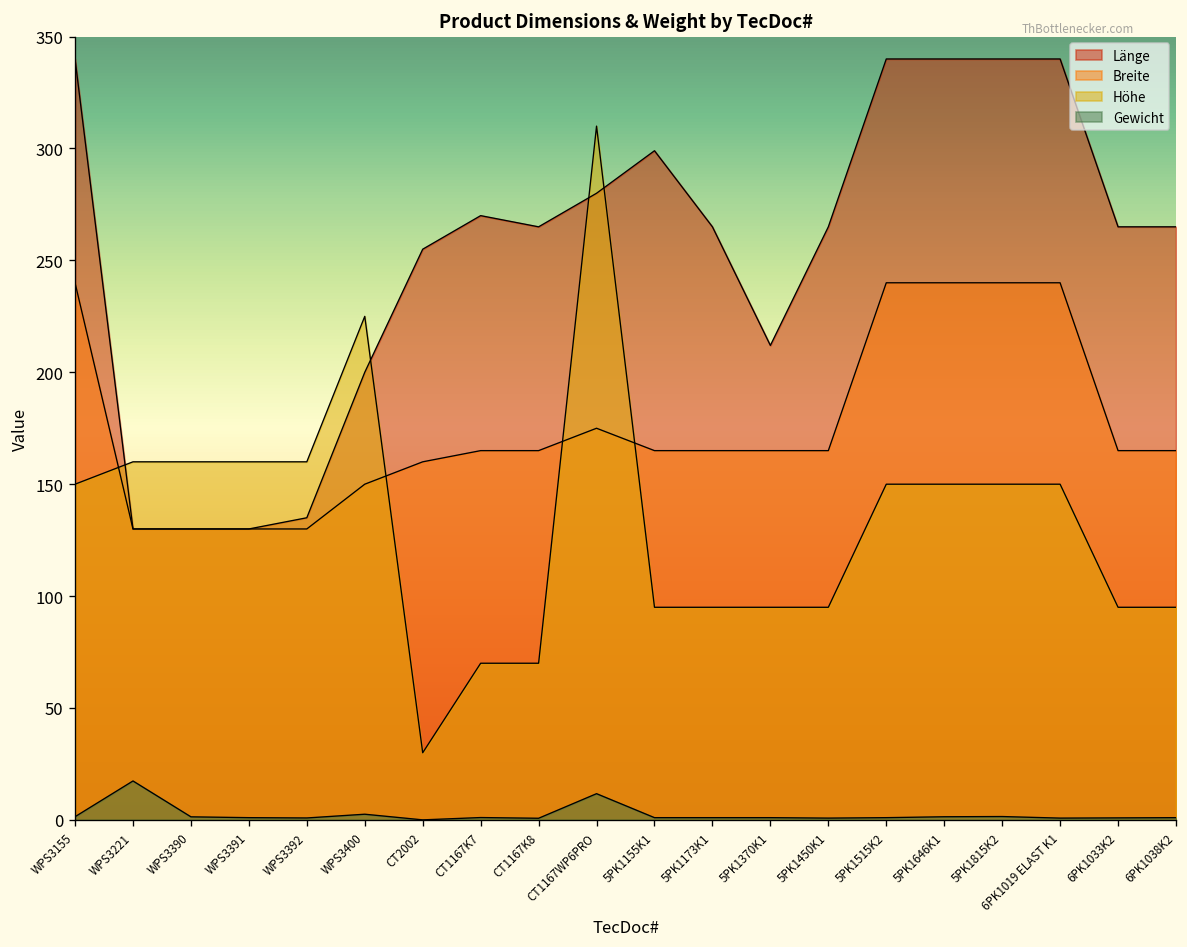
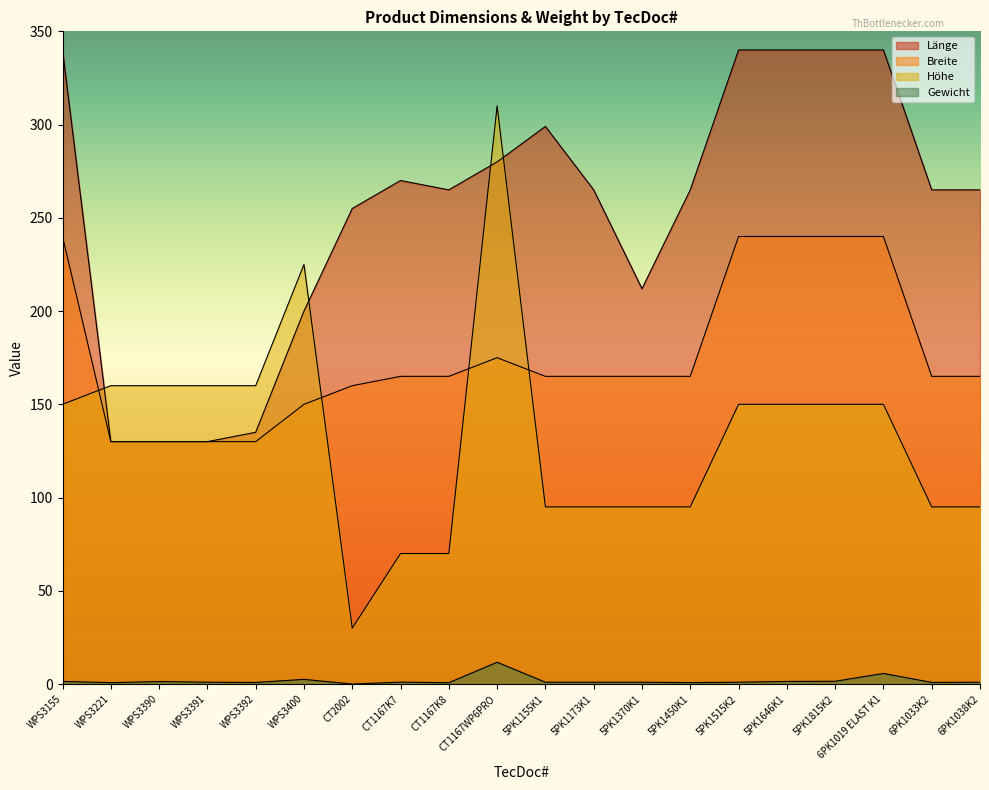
Gewicht, WPS3221: 17 -> 1
Gewicht, 6PK1019 ELAST K1: 1 -> 6
